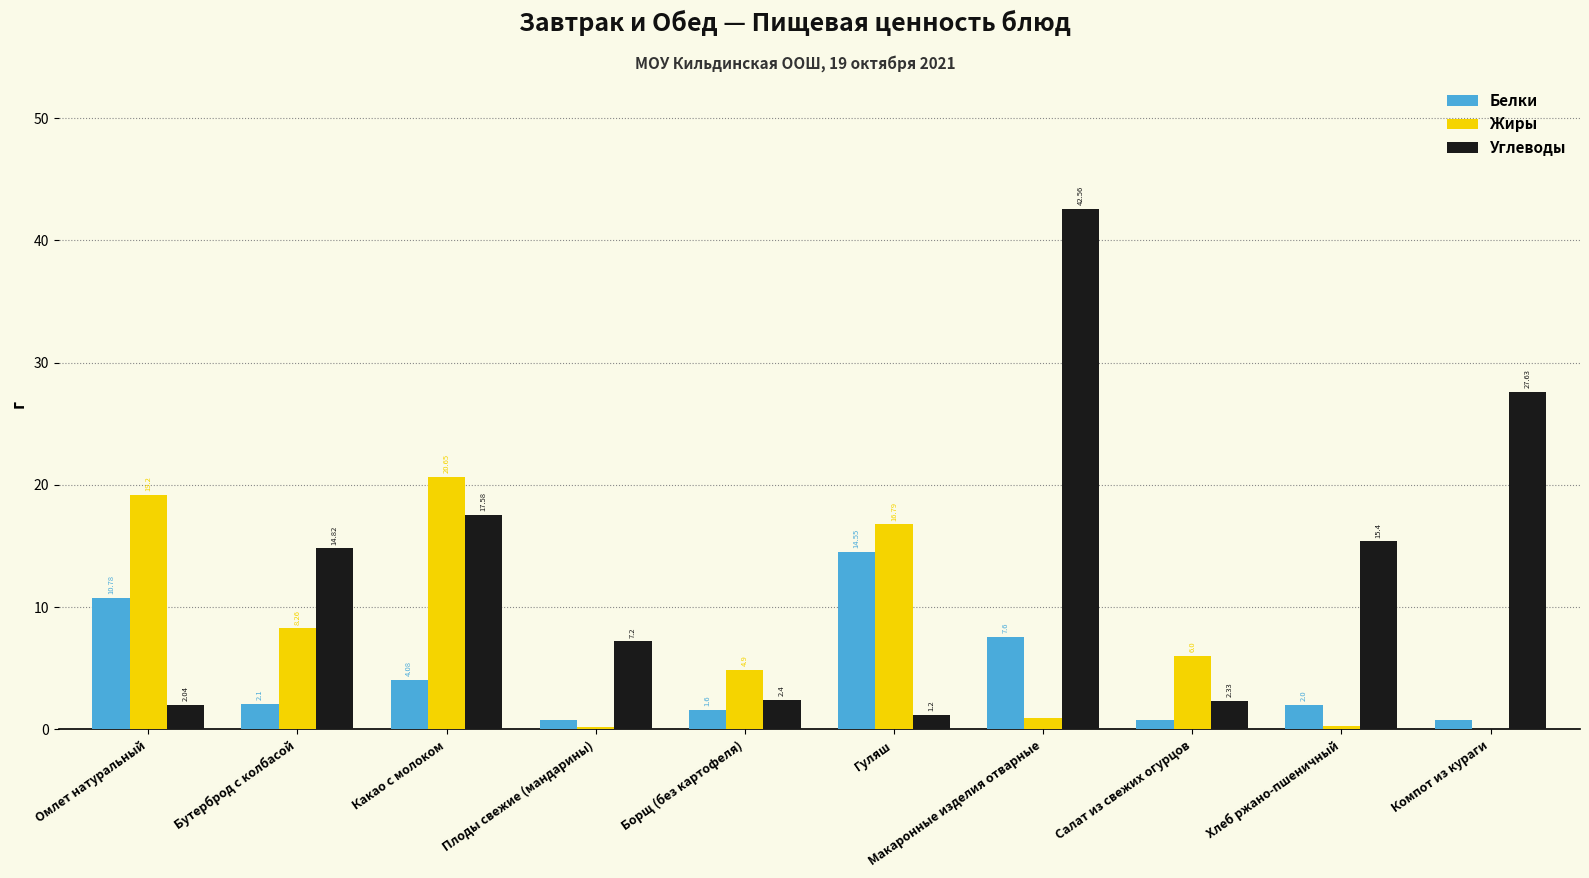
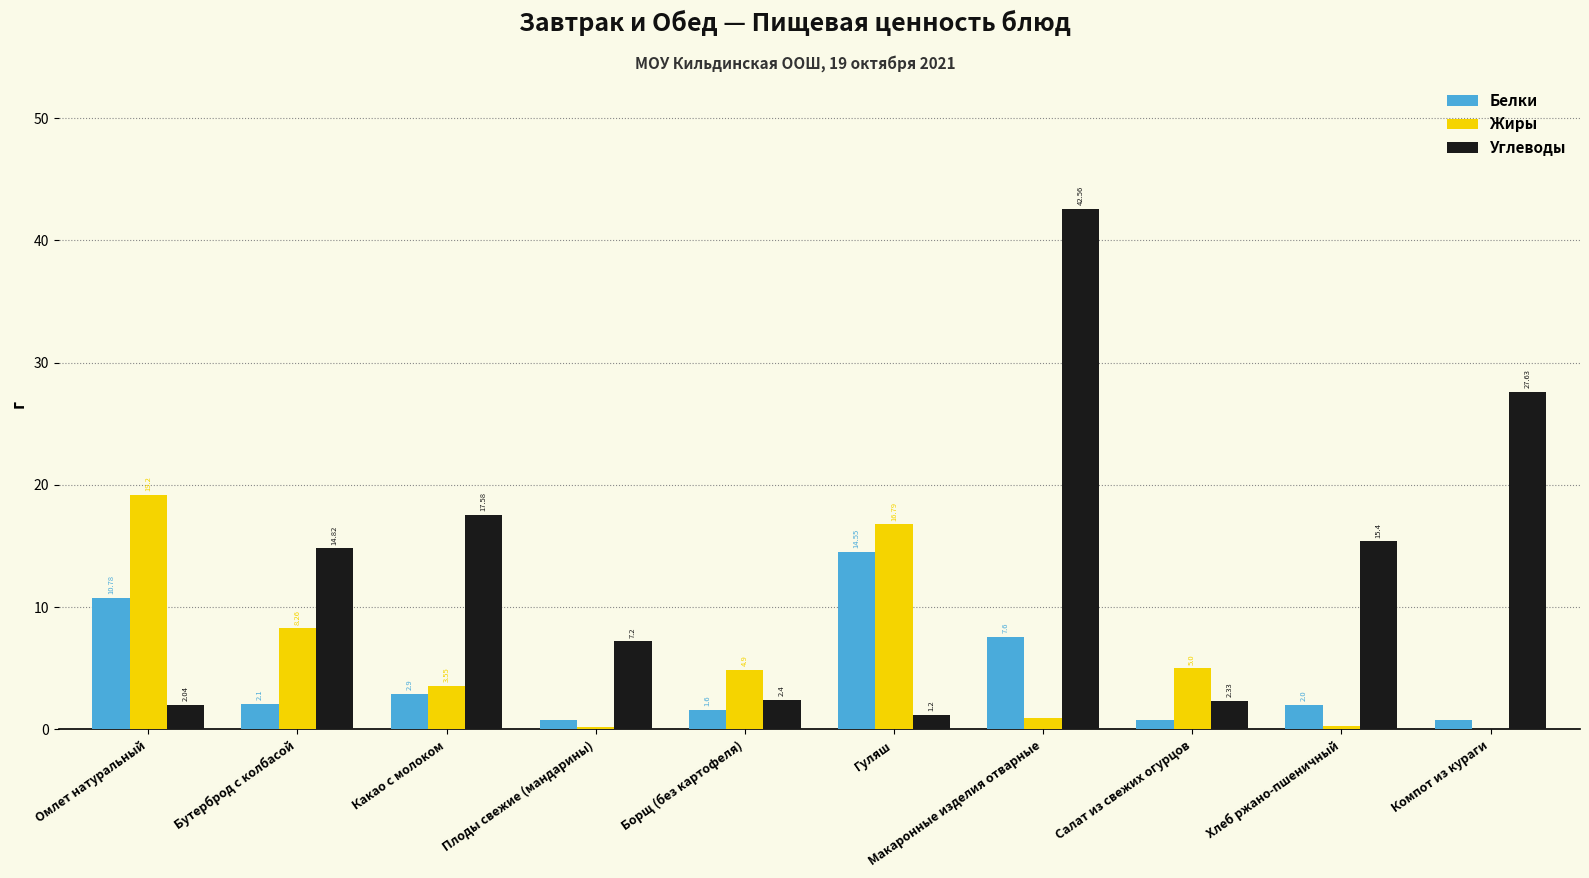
Белки, Какао с молоком: 4.08 -> 2.9
Жиры, Какао с молоком: 20.65 -> 3.55
Жиры, Салат из свежих огурцов: 6.0 -> 5.0
